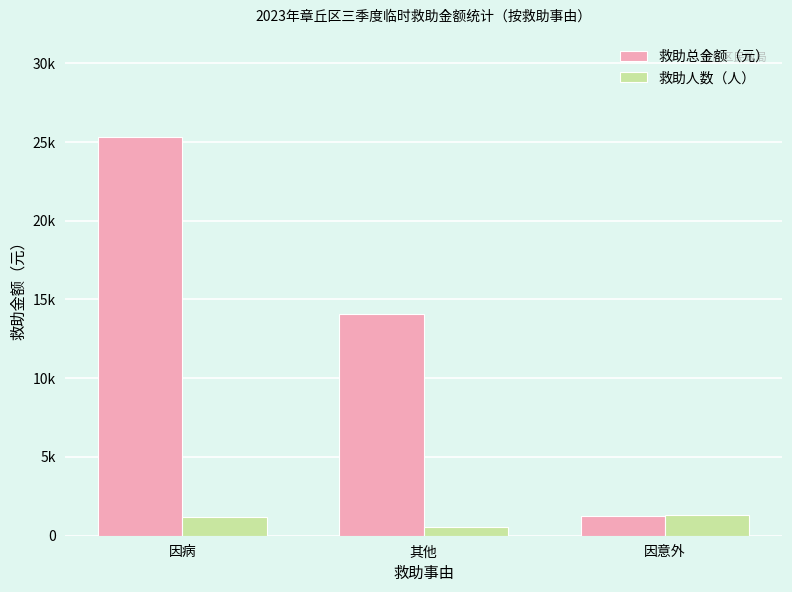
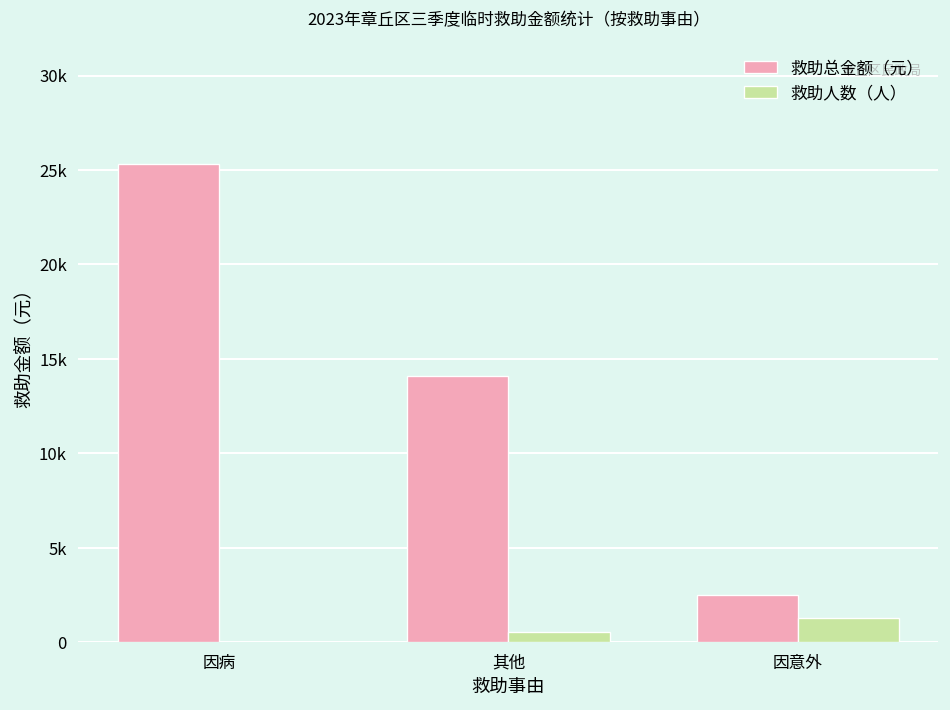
救助人数（人）, 因病: 1200 -> 0
救助总金额（元）, 因意外: 1200 -> 2500
